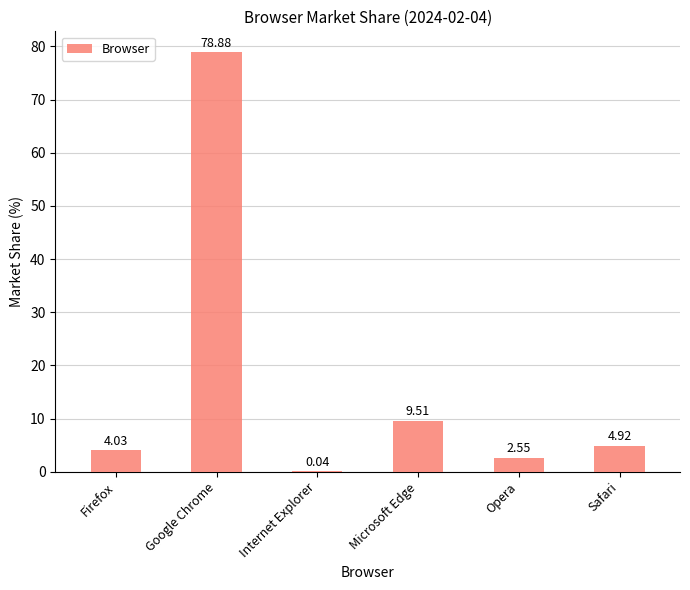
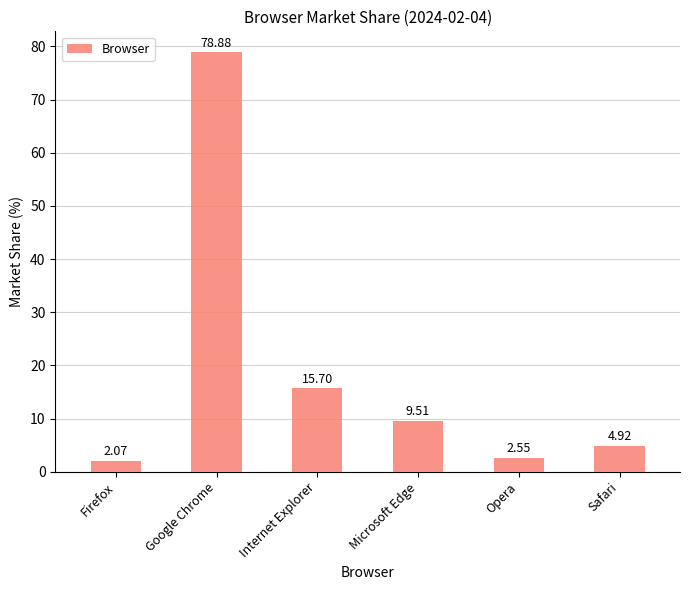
Firefox: 4.03 -> 2.07
Internet Explorer: 0.04 -> 15.70
